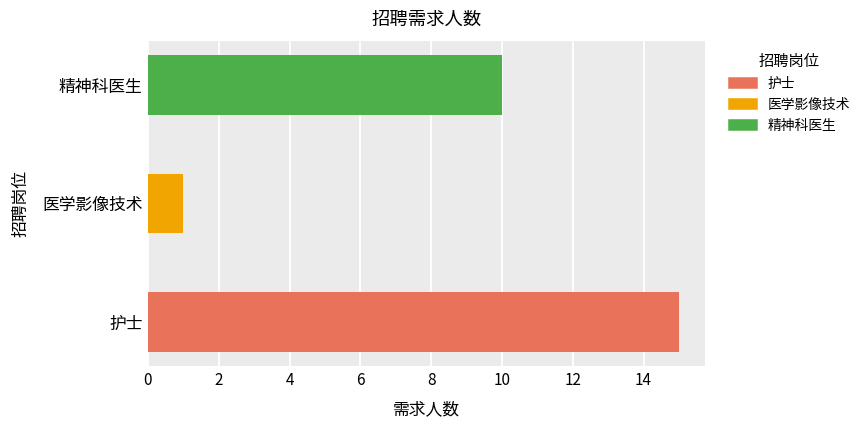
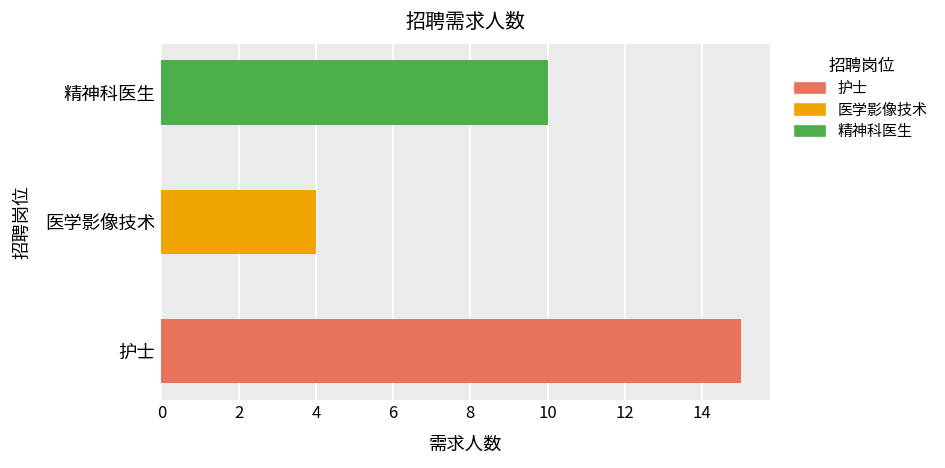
医学影像技术: 1 -> 4
